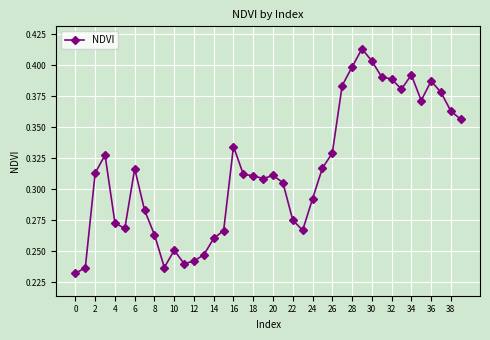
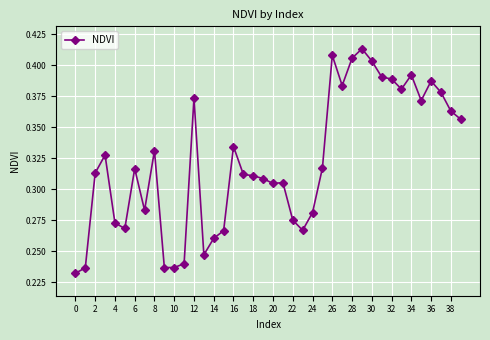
8: 0.263 -> 0.331
10: 0.251 -> 0.237
12: 0.242 -> 0.373
20: 0.311 -> 0.305
24: 0.292 -> 0.281
26: 0.329 -> 0.408
28: 0.398 -> 0.406
